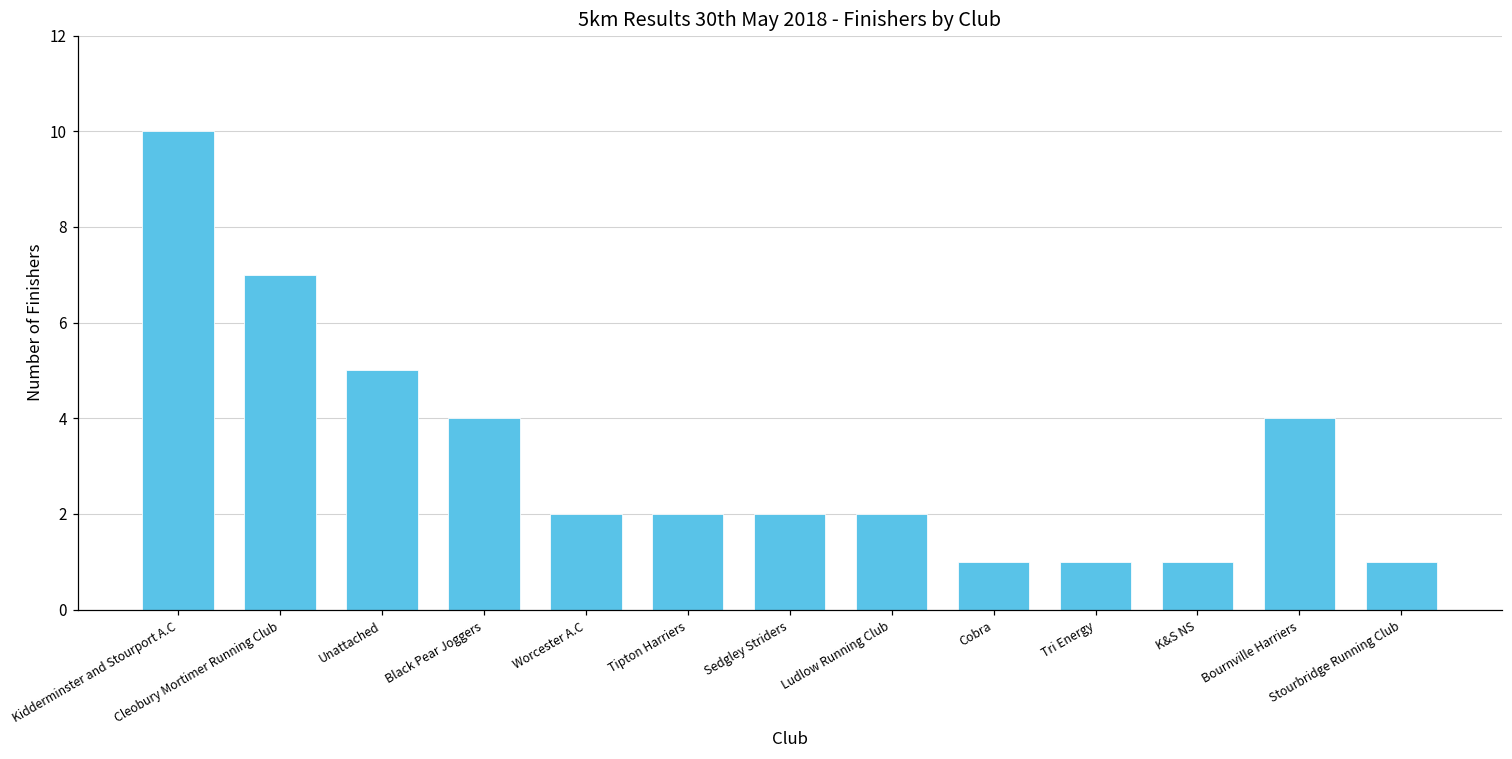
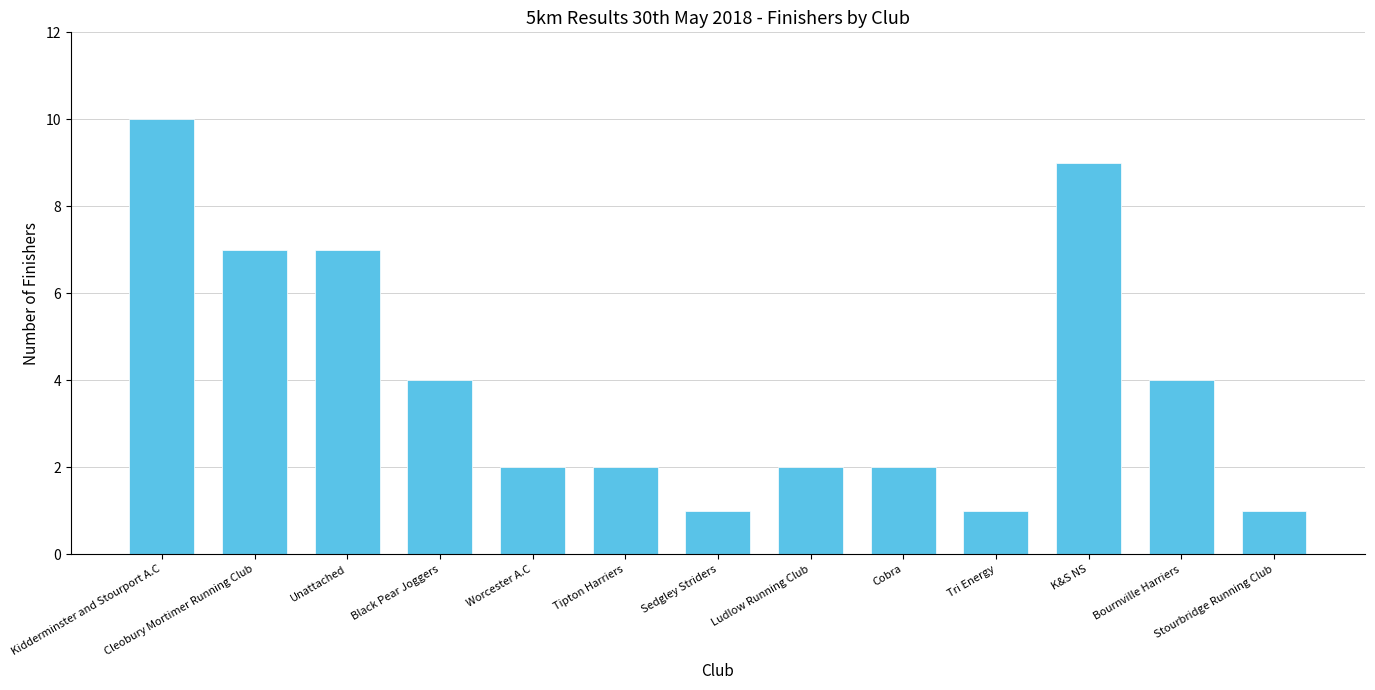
Unattached: 5 -> 7
Sedgley Striders: 2 -> 1
Cobra: 1 -> 2
K&S NS: 1 -> 9
